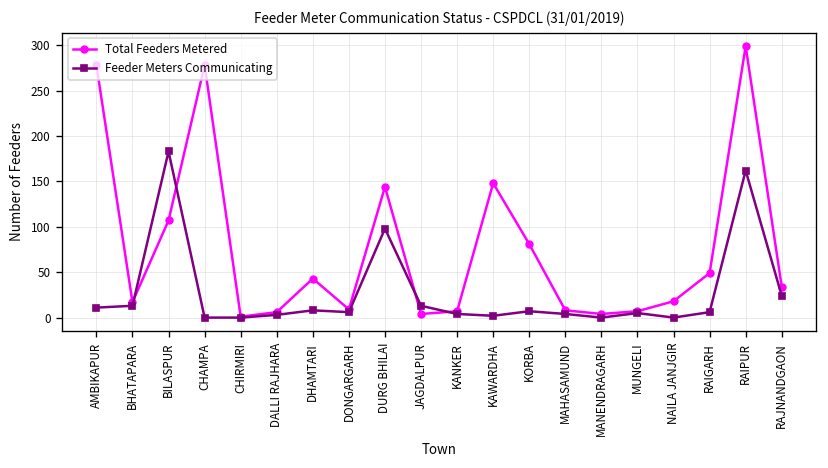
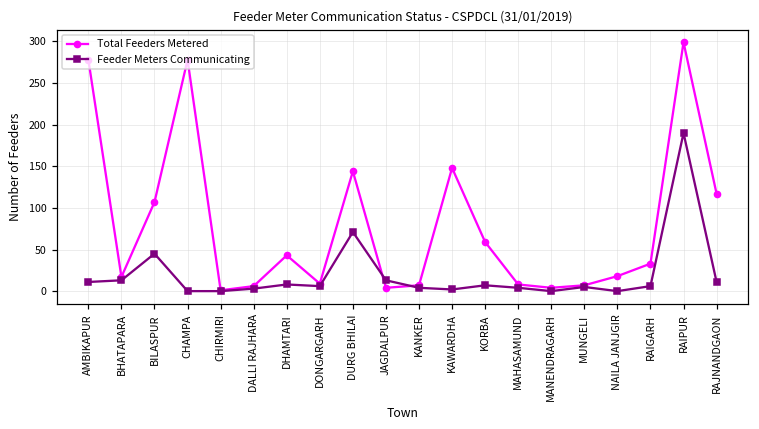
Feeder Meters Communicating, BILASPUR: 180 -> 50
Feeder Meters Communicating, DURG BHILAI: 100 -> 70
Total Feeders Metered, KORBA: 80 -> 60
Total Feeders Metered, RAIGARH: 50 -> 30
Feeder Meters Communicating, RAIPUR: 160 -> 190
Total Feeders Metered, RAJNANDGAON: 30 -> 120
Feeder Meters Communicating, RAJNANDGAON: 20 -> 10
